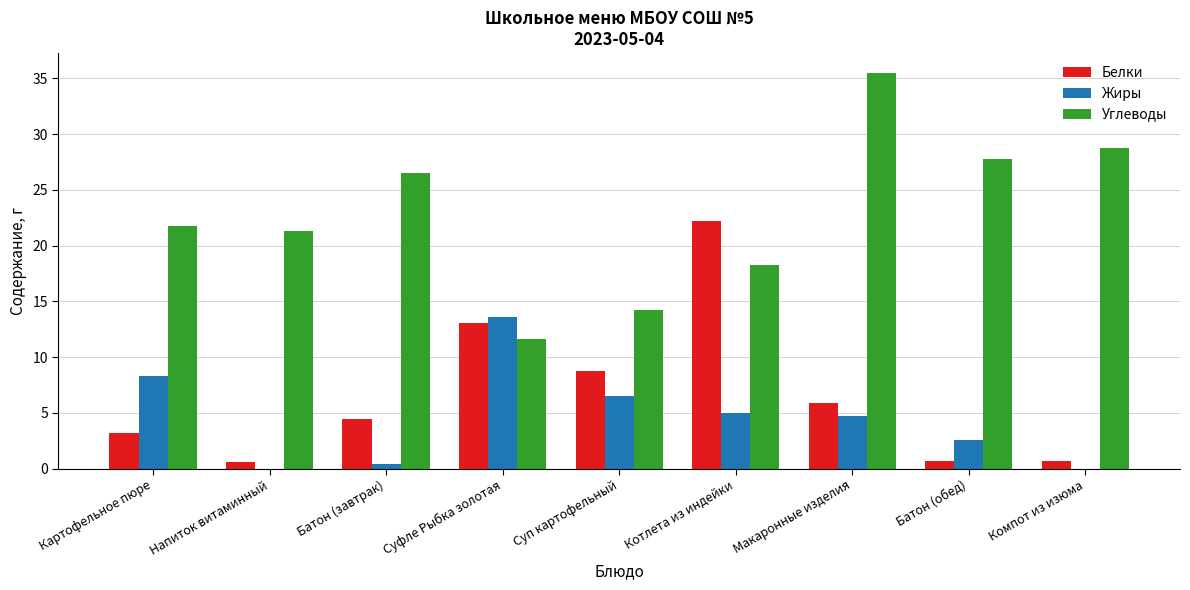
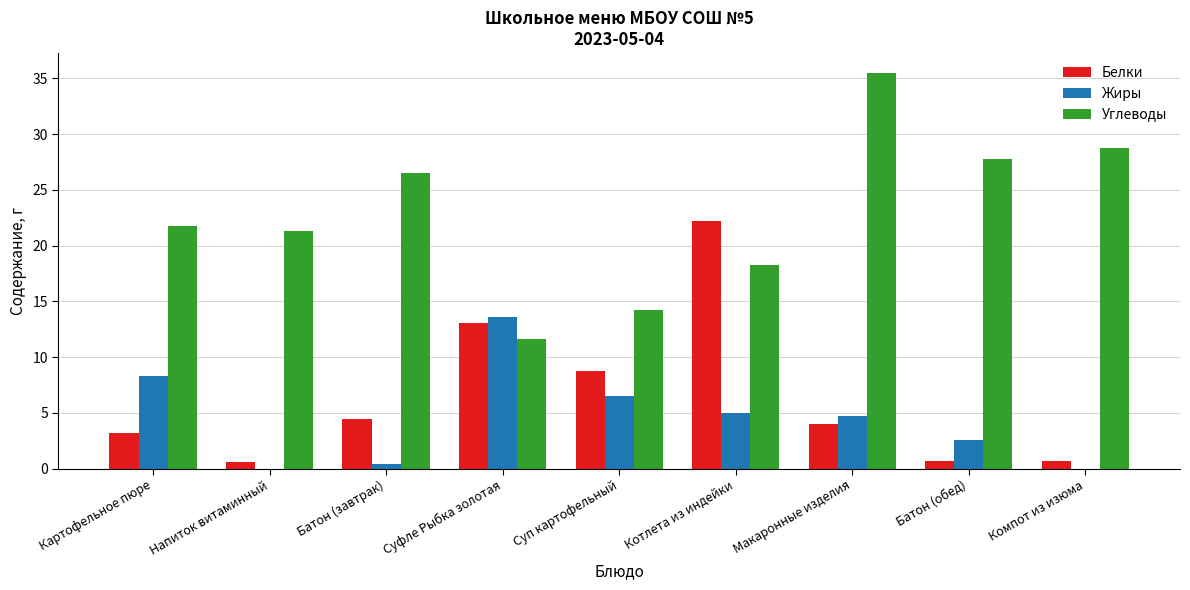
Белки, Макаронные изделия: 5.9 -> 4.0
